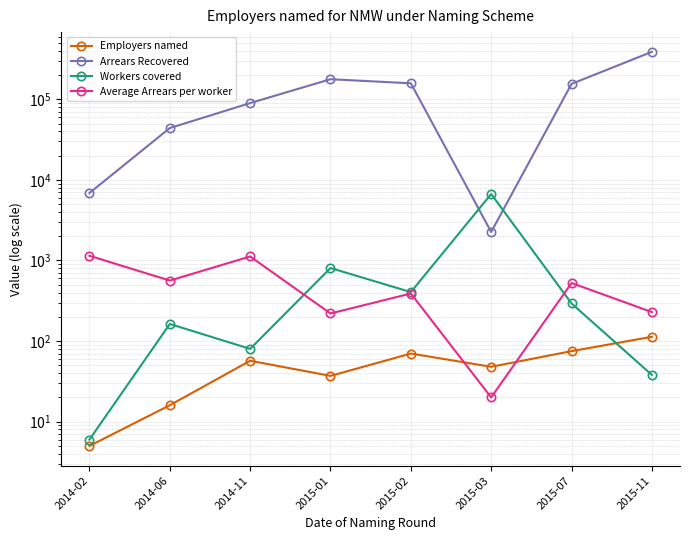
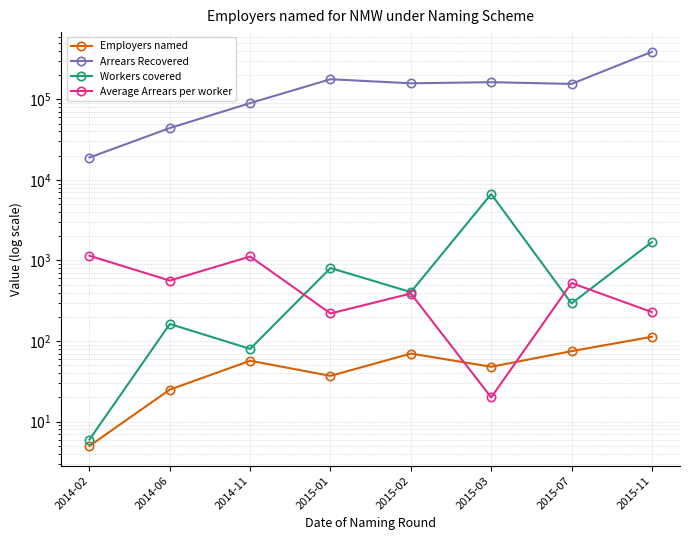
Arrears Recovered, 2014-02: 7000 -> 19000
Employers named, 2014-06: 16 -> 25
Arrears Recovered, 2015-03: 2300 -> 160000
Workers covered, 2015-11: 40 -> 1700
